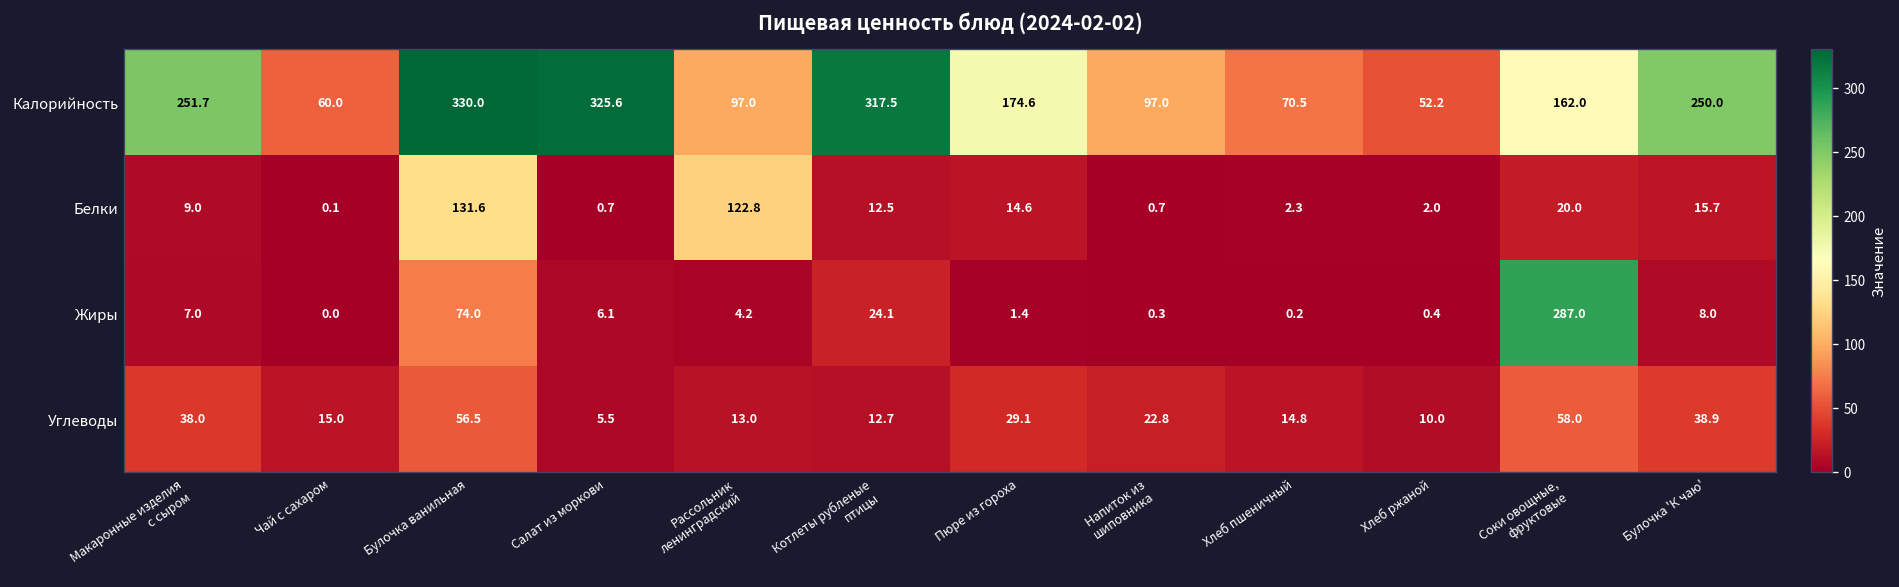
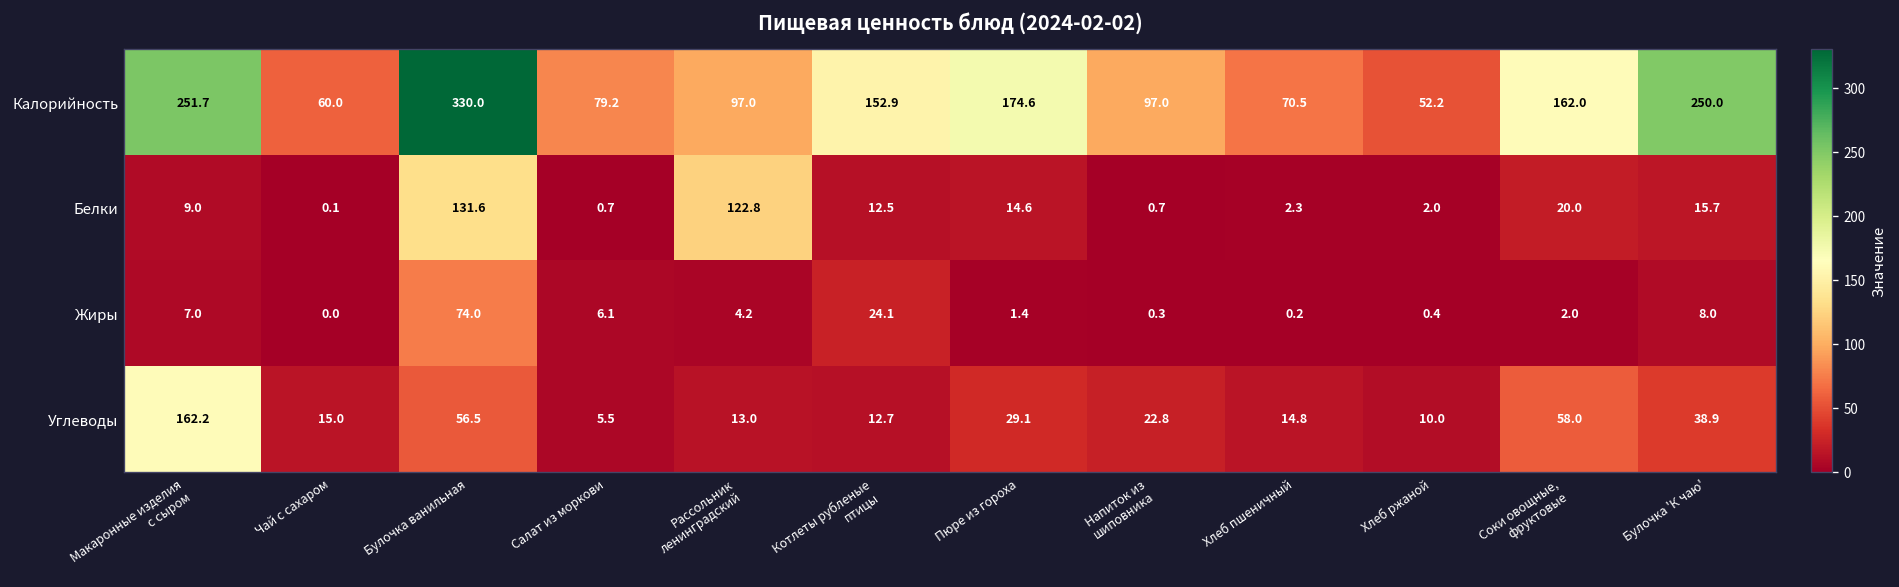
Калорийность, Салат из моркови: 325.6 -> 79.2
Калорийность, Котлеты рубленые птицы: 317.5 -> 152.9
Жиры, Соки овощные, фруктовые: 287.0 -> 2.0
Углеводы, Макаронные изделия с сыром: 38.0 -> 162.2
